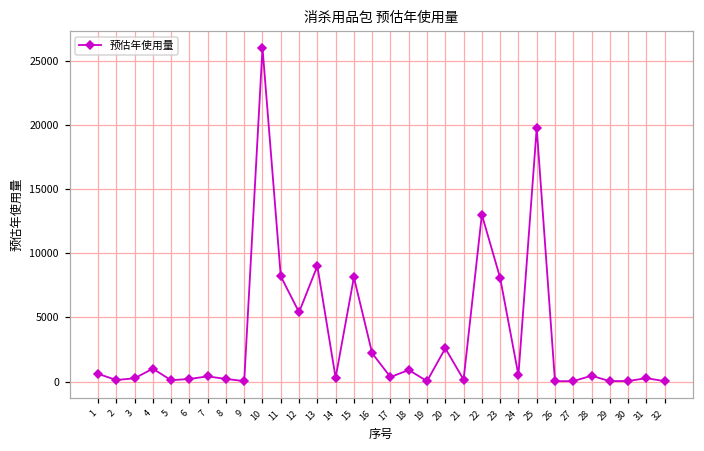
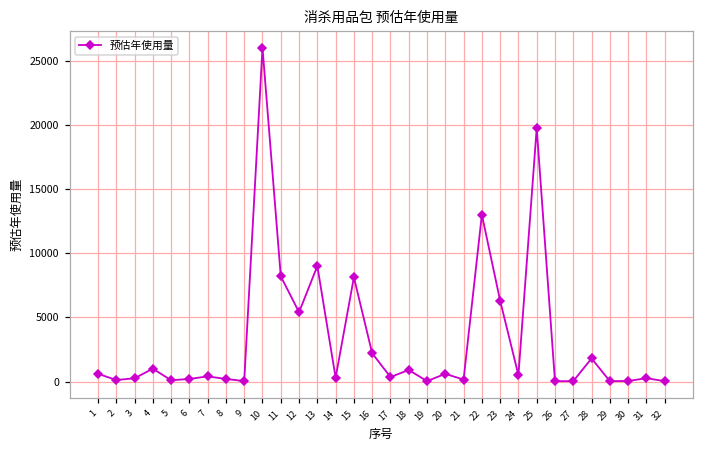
20: 2600 -> 600
23: 8100 -> 6300
28: 500 -> 1800
